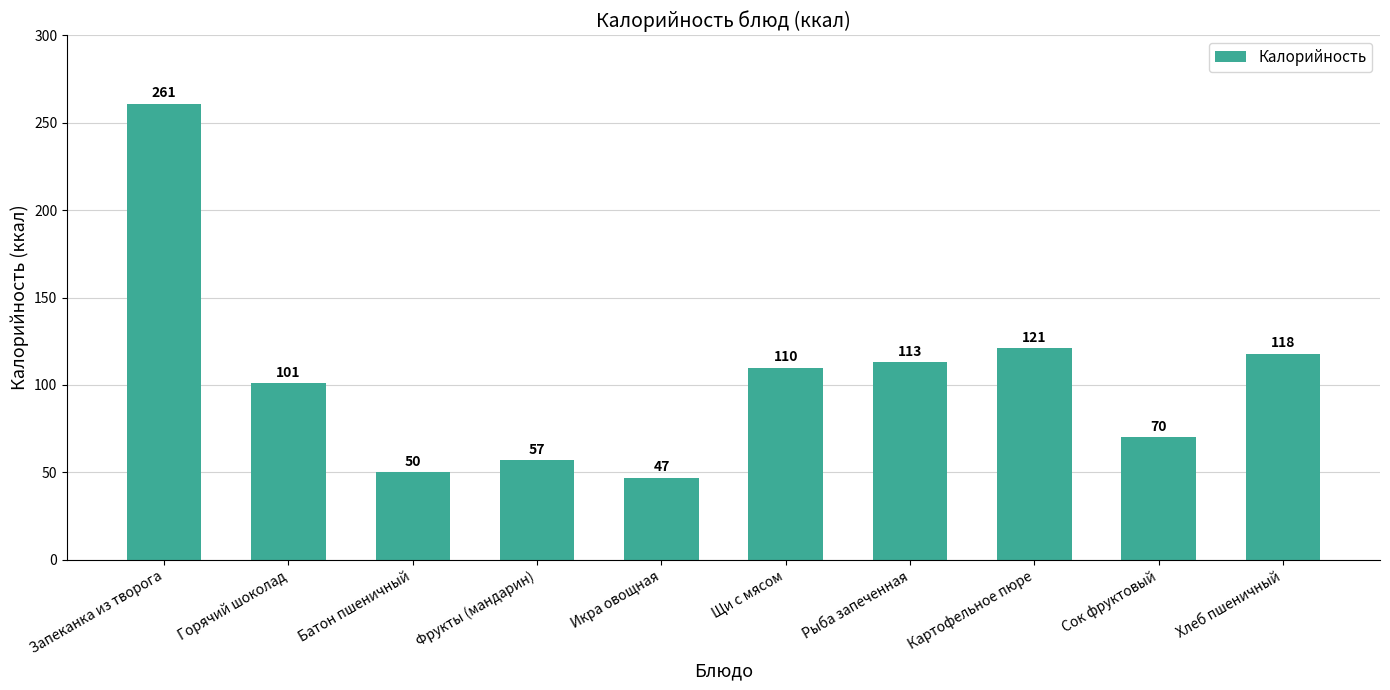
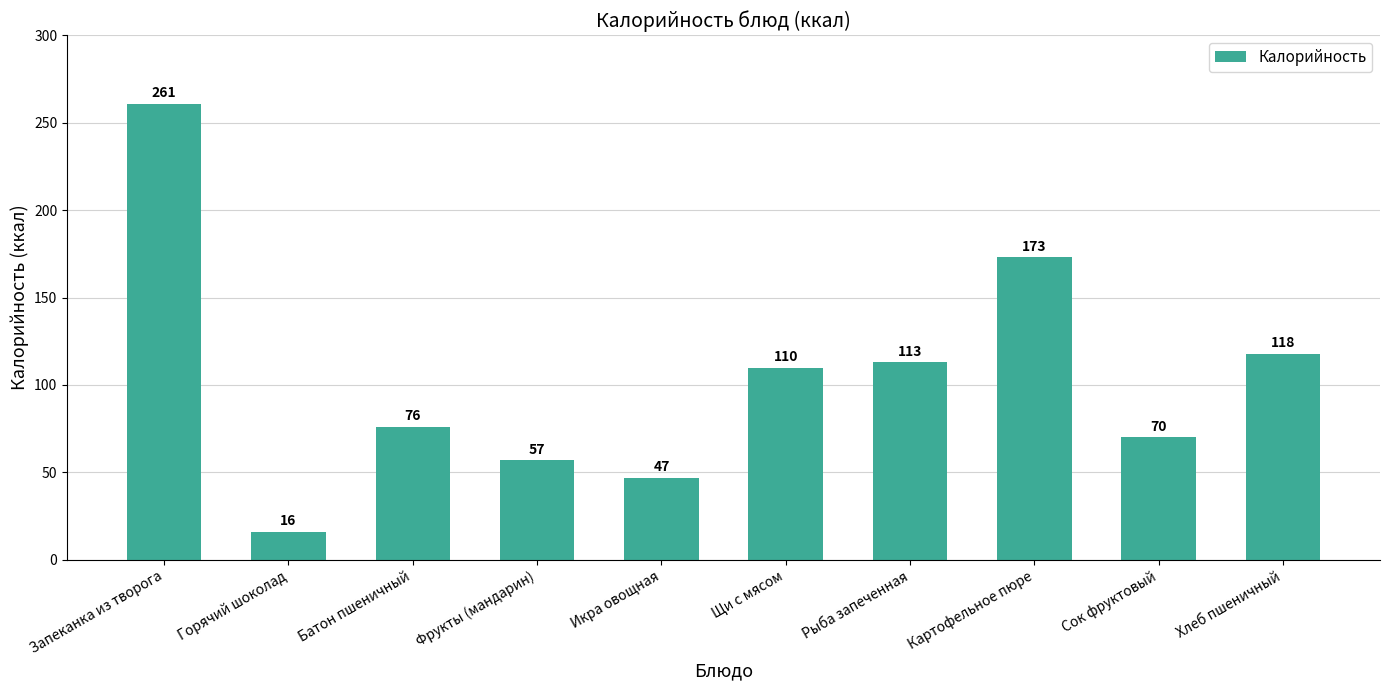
Горячий шоколад: 101 -> 16
Батон пшеничный: 50 -> 76
Картофельное пюре: 121 -> 173
